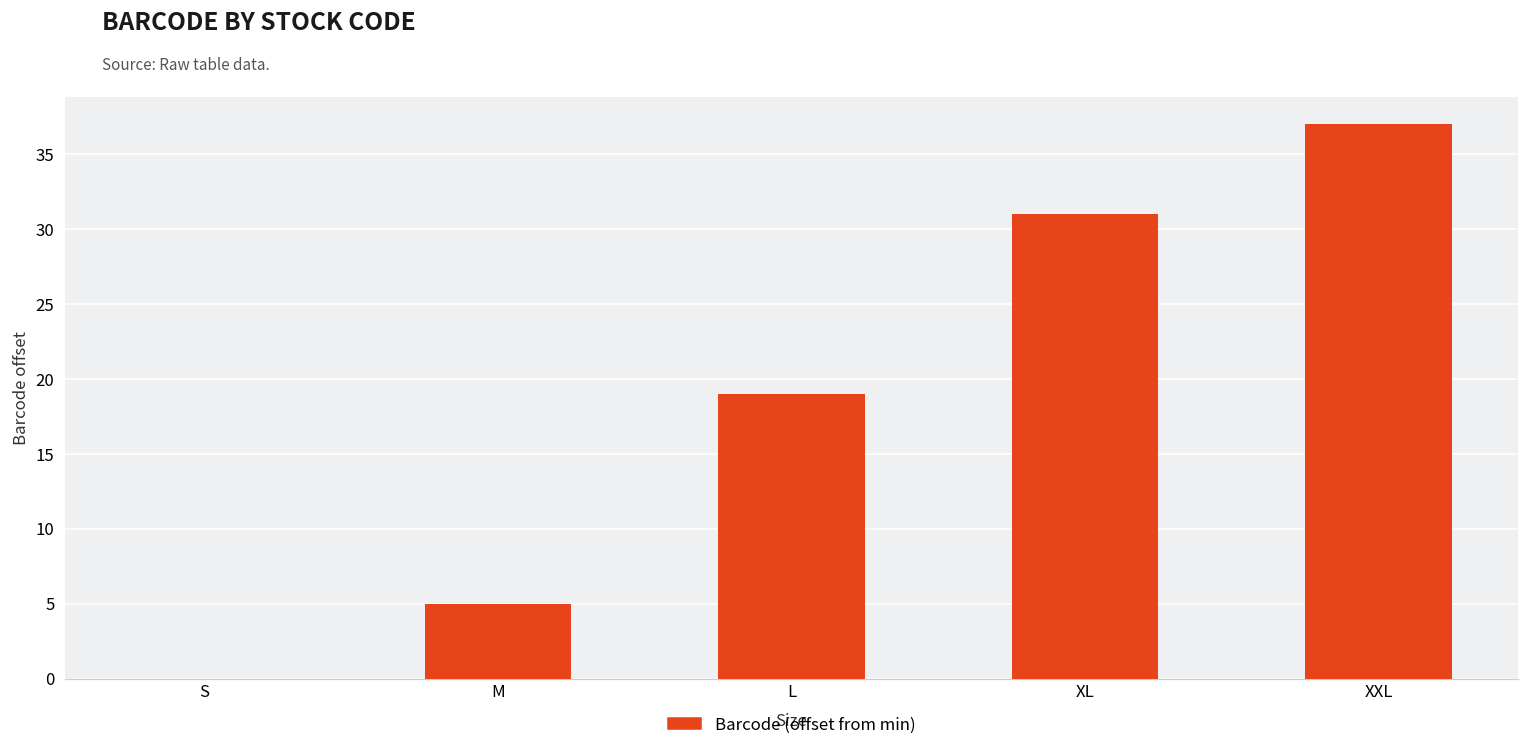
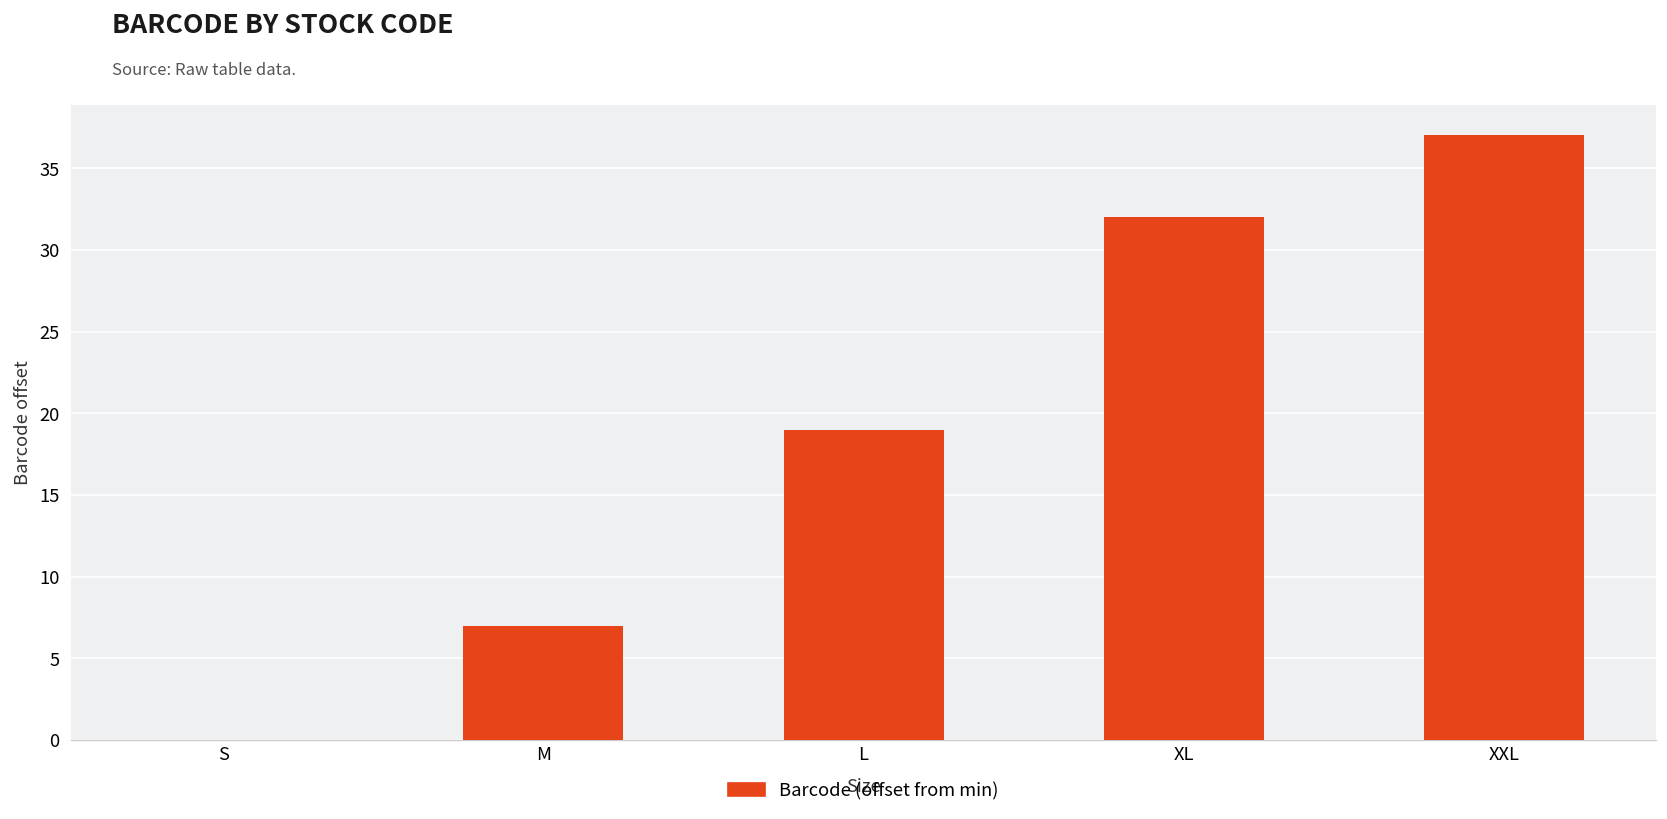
M: 5.0 -> 7.0
XL: 31.0 -> 32.0
